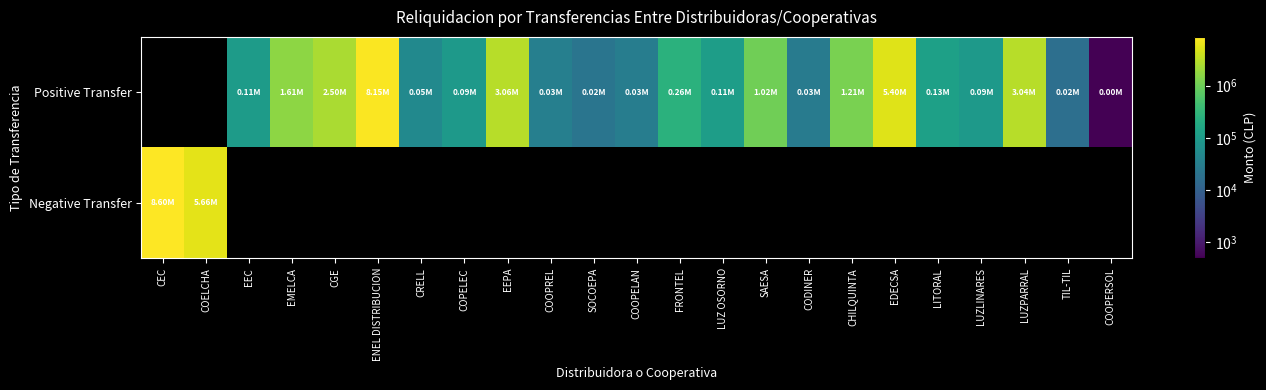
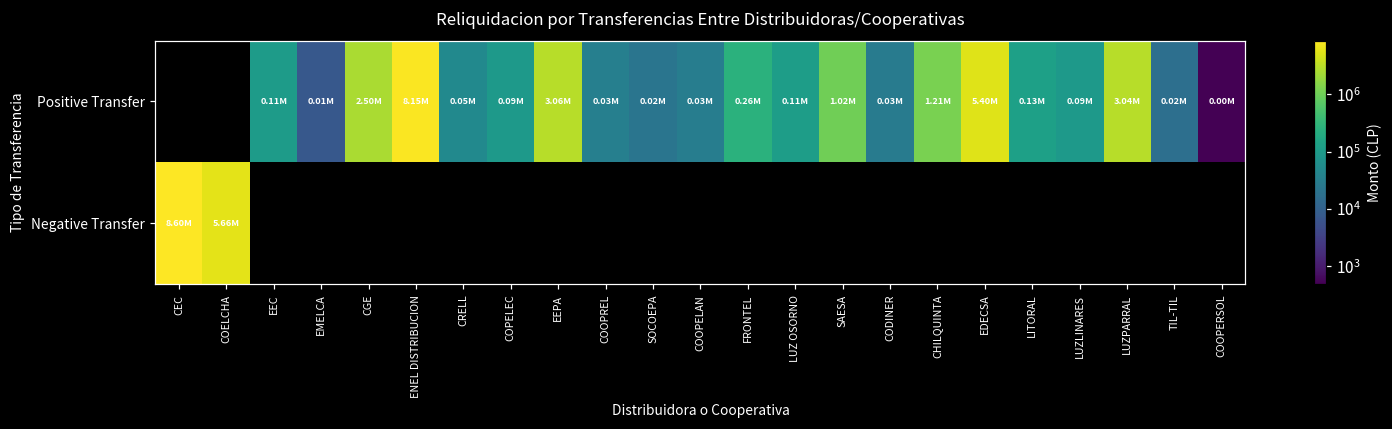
Positive Transfer, EMELCA: 1.61M -> 0.01M
